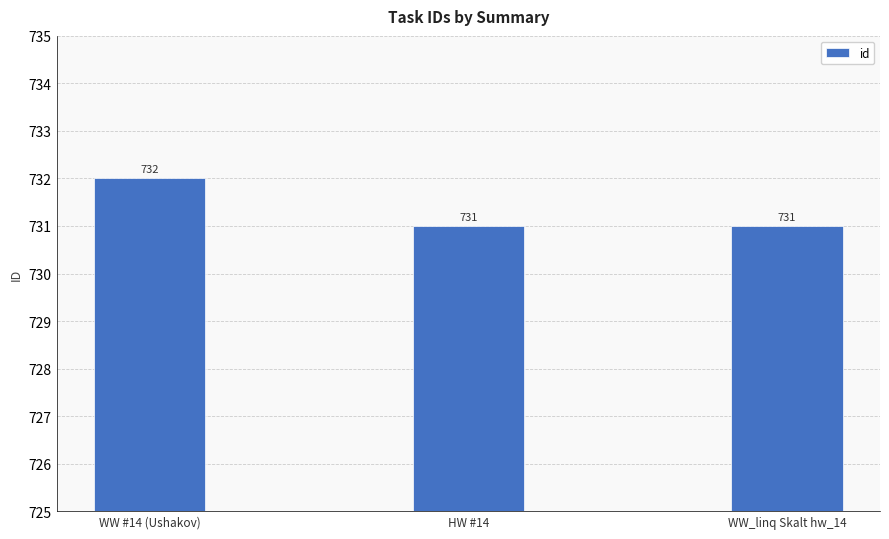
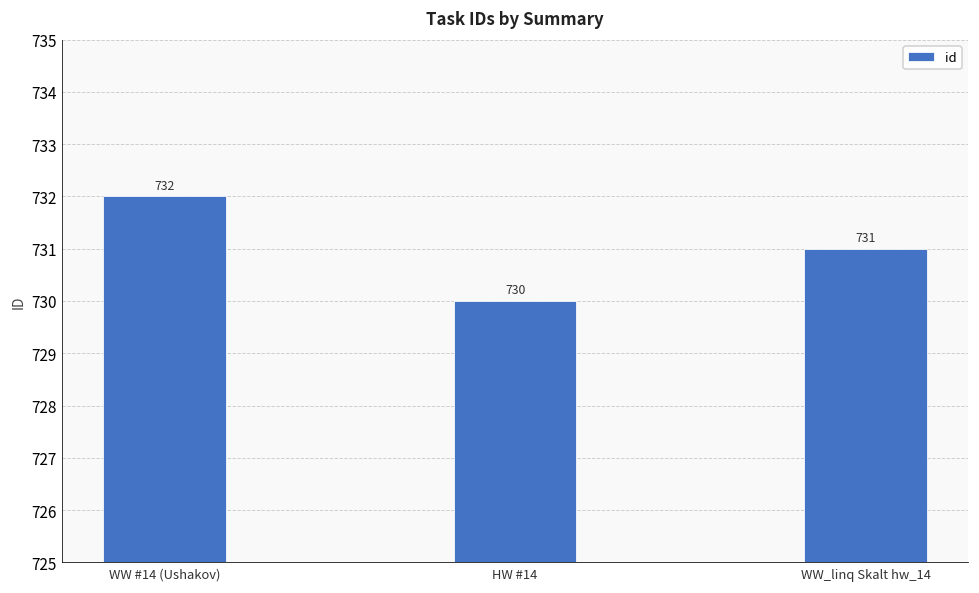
HW #14: 731 -> 730
